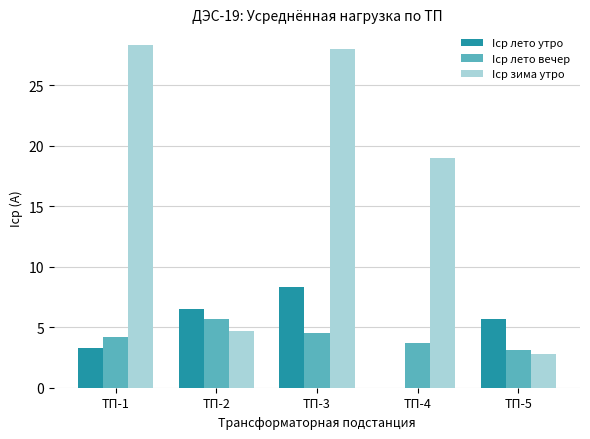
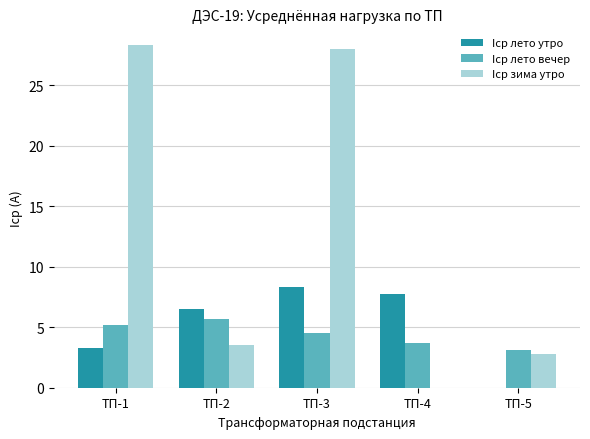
Iср лето вечер, ТП-1: 4.2 -> 5.2
Iср зима утро, ТП-2: 4.7 -> 3.5
Iср лето утро, ТП-4: 0.0 -> 7.7
Iср зима утро, ТП-4: 19 -> 0
Iср лето утро, ТП-5: 5.7 -> 0.0
